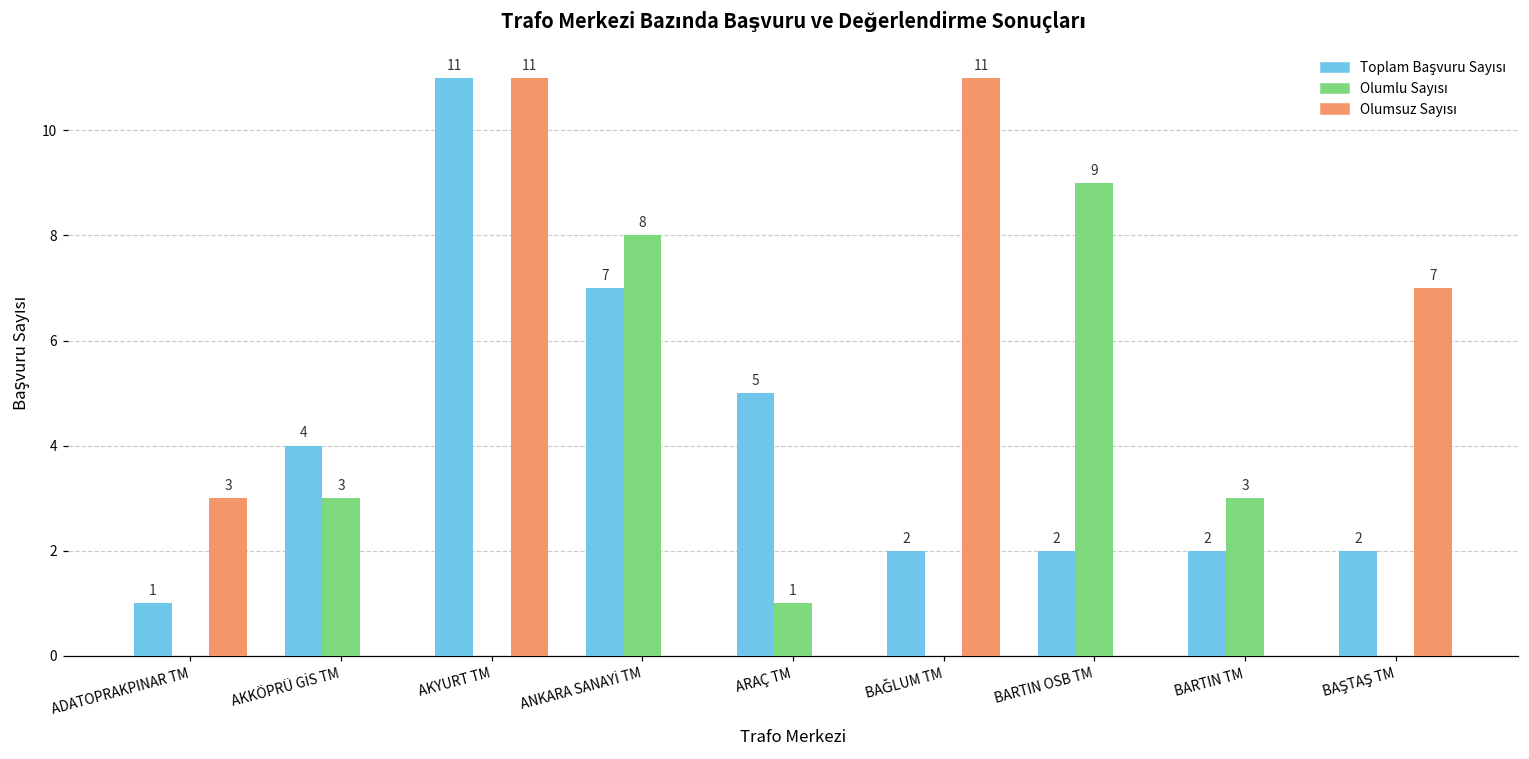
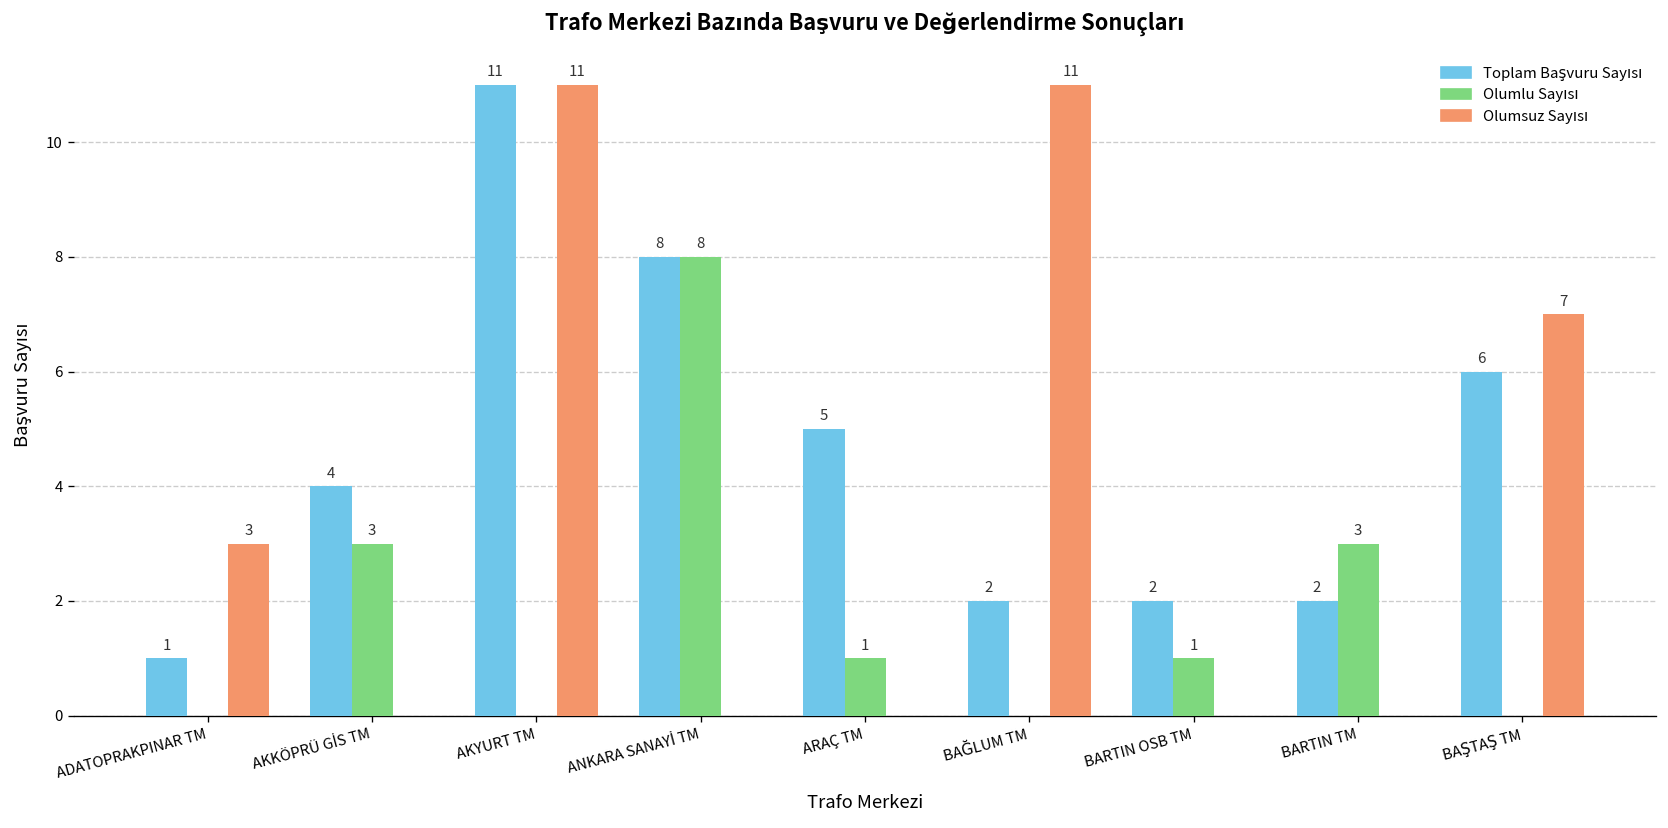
Toplam Başvuru Sayısı, ANKARA SANAYİ TM: 7 -> 8
Olumlu Sayısı, BARTIN OSB TM: 9 -> 1
Toplam Başvuru Sayısı, BAŞTAŞ TM: 2 -> 6
